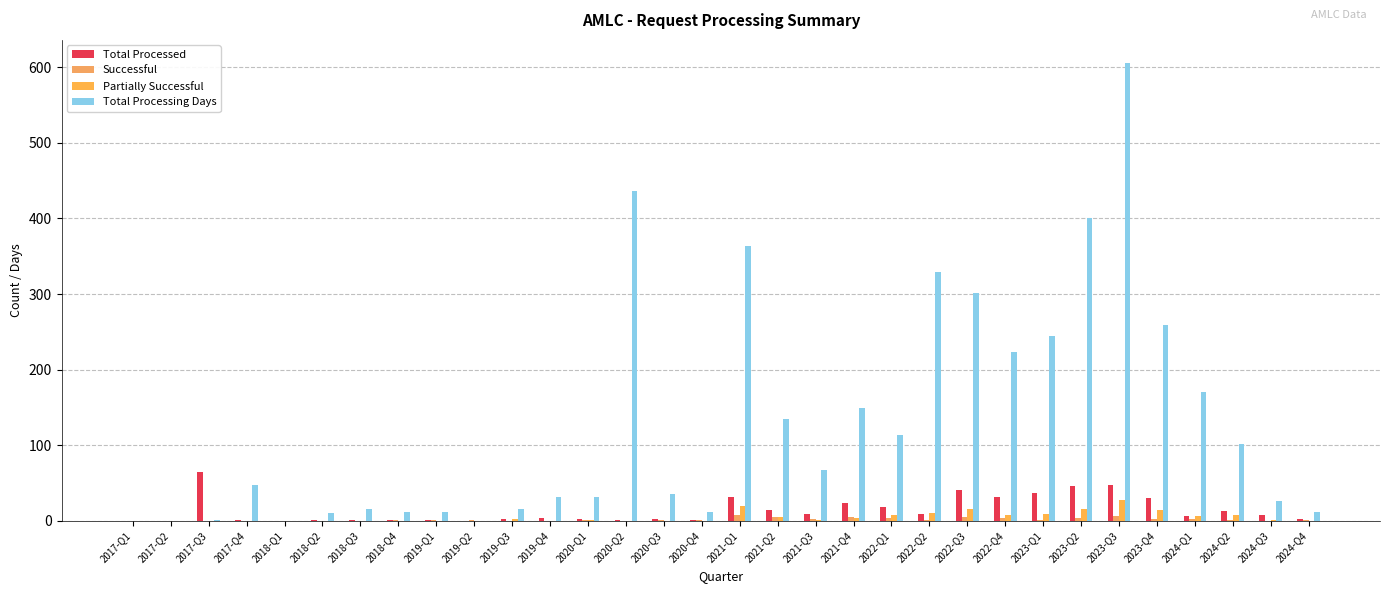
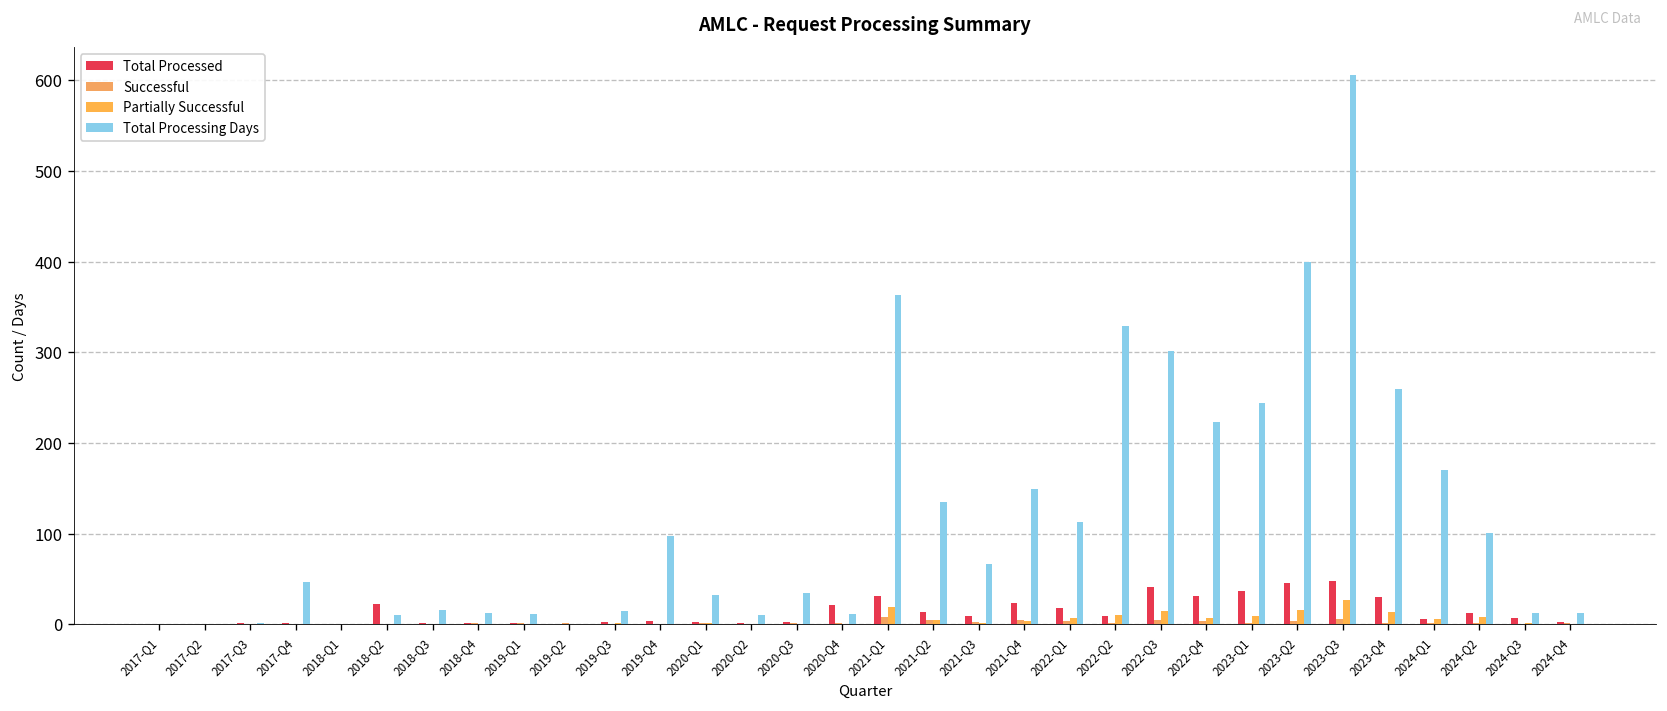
Total Processed, 2017-Q3: 60 -> 0
Total Processed, 2018-Q2: 0 -> 20
Total Processing Days, 2019-Q4: 30 -> 100
Total Processing Days, 2020-Q2: 440 -> 10
Total Processed, 2020-Q4: 0 -> 20
Total Processing Days, 2024-Q3: 30 -> 10
